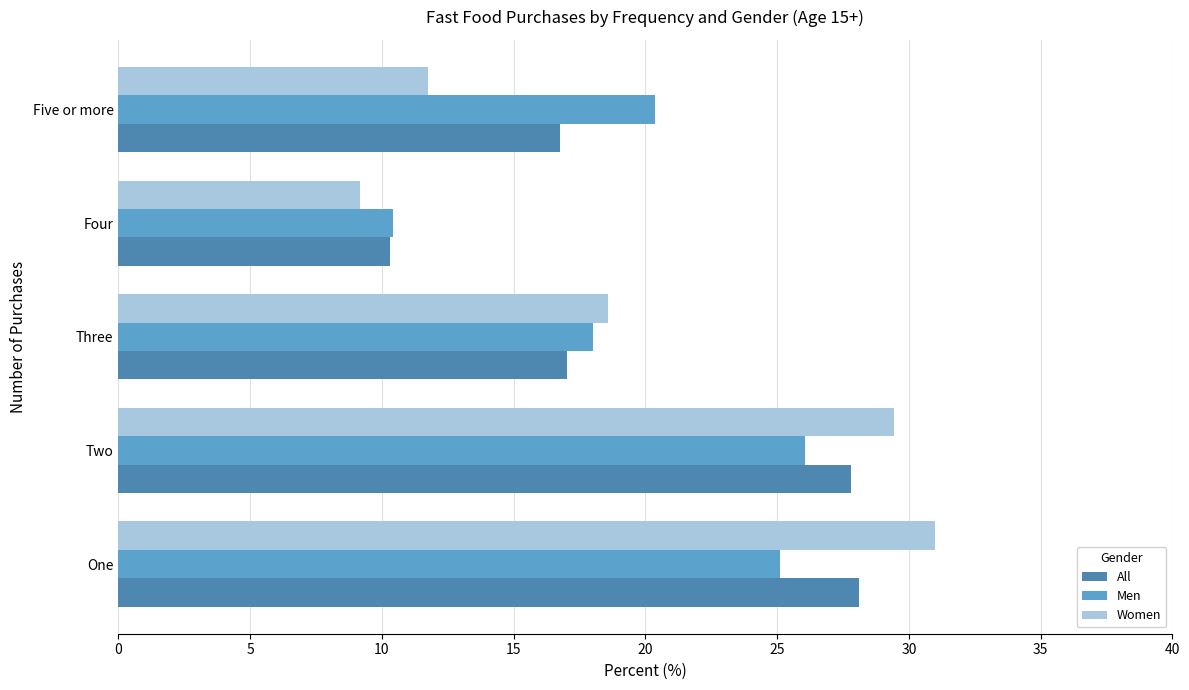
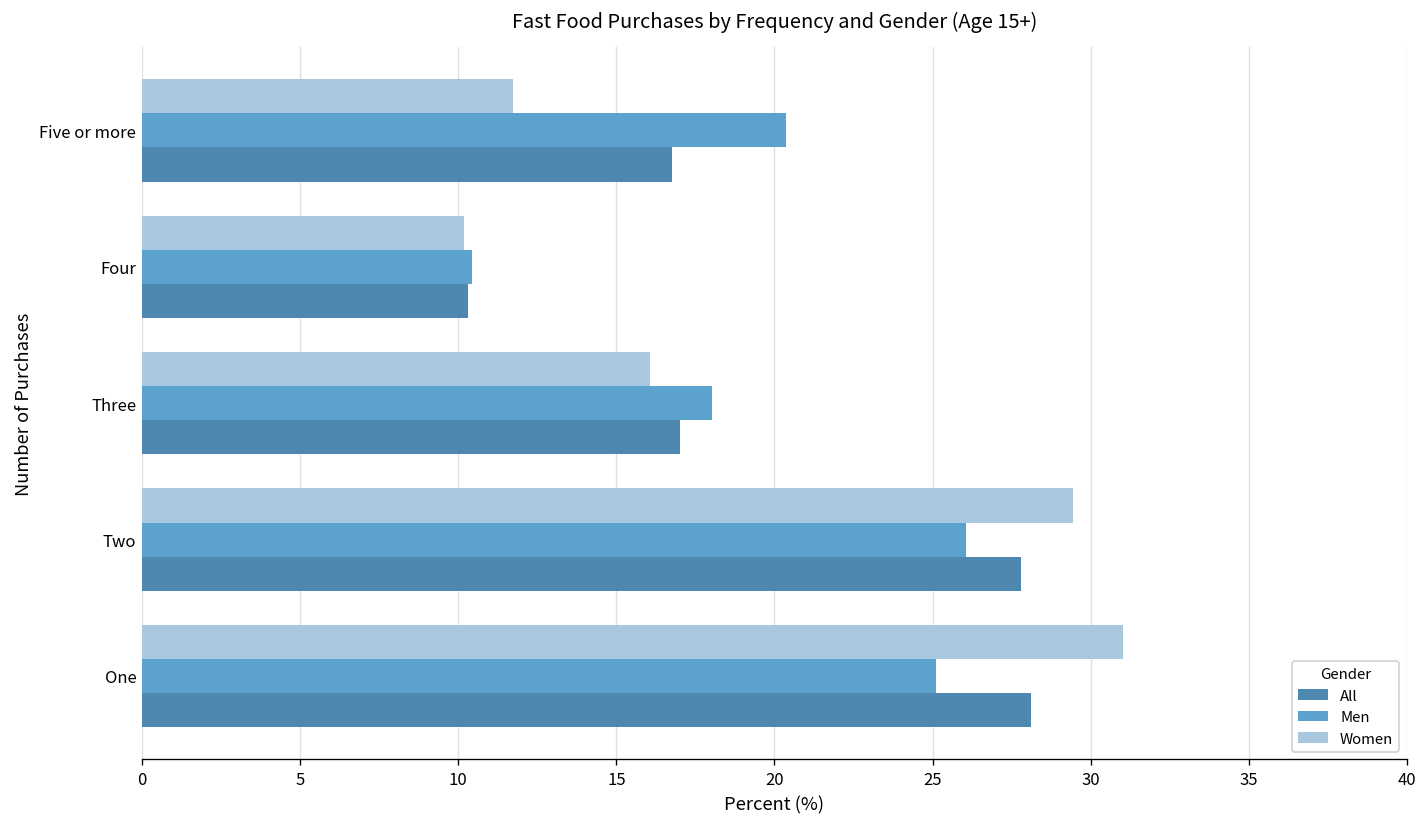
Women, Four: 9.2 -> 10.2
Women, Three: 18.6 -> 16.1
